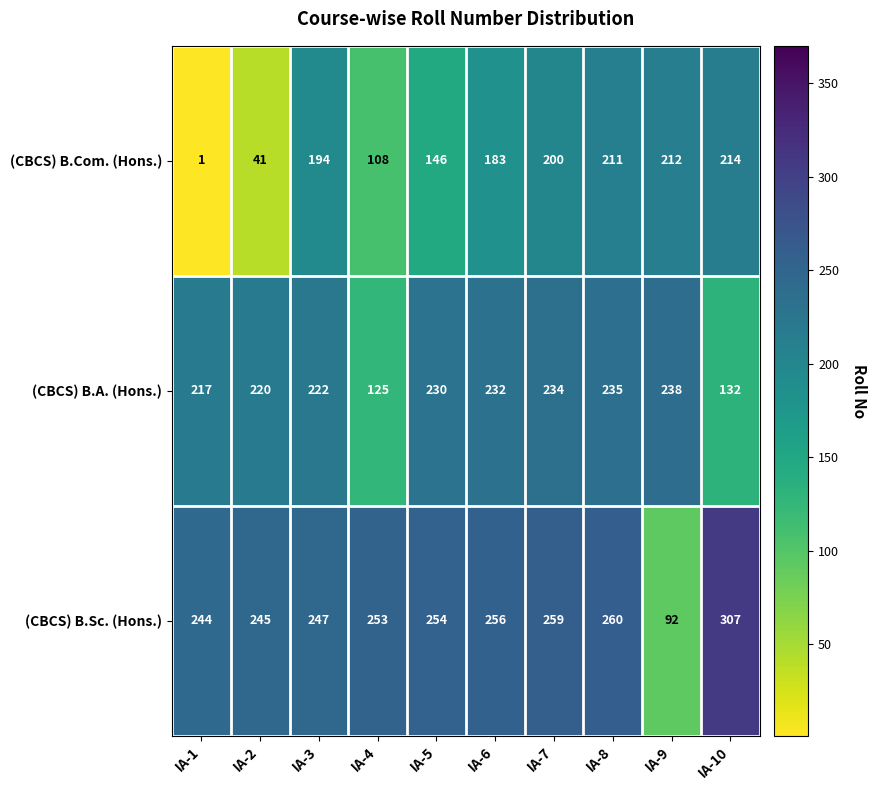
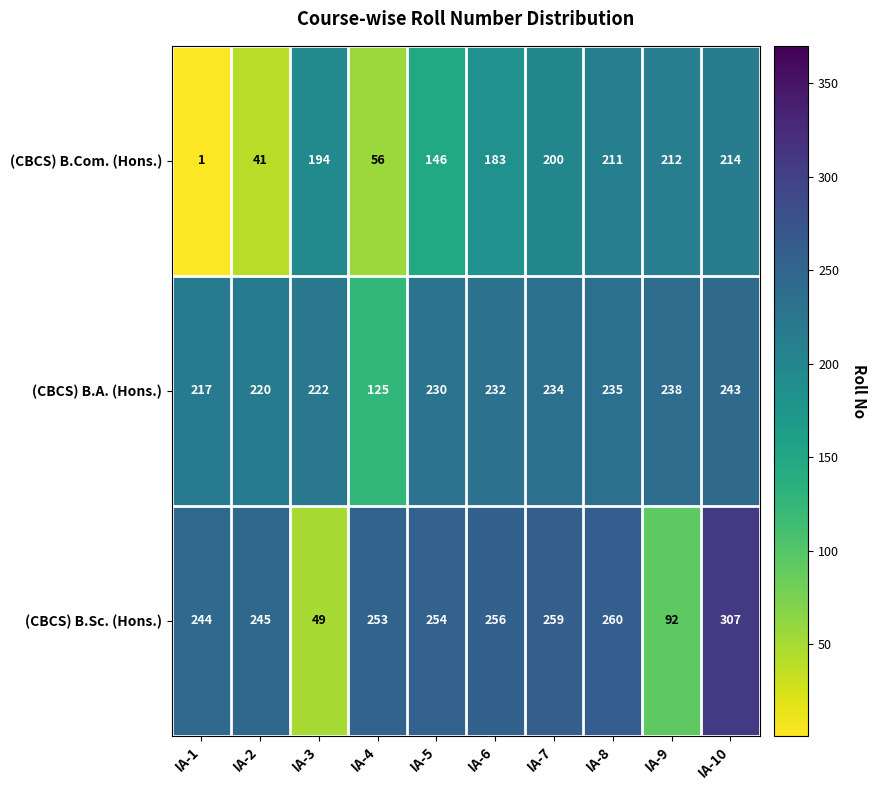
(CBCS) B.Com. (Hons.), IA-4: 108 -> 56
(CBCS) B.A. (Hons.), IA-10: 132 -> 243
(CBCS) B.Sc. (Hons.), IA-3: 247 -> 49
